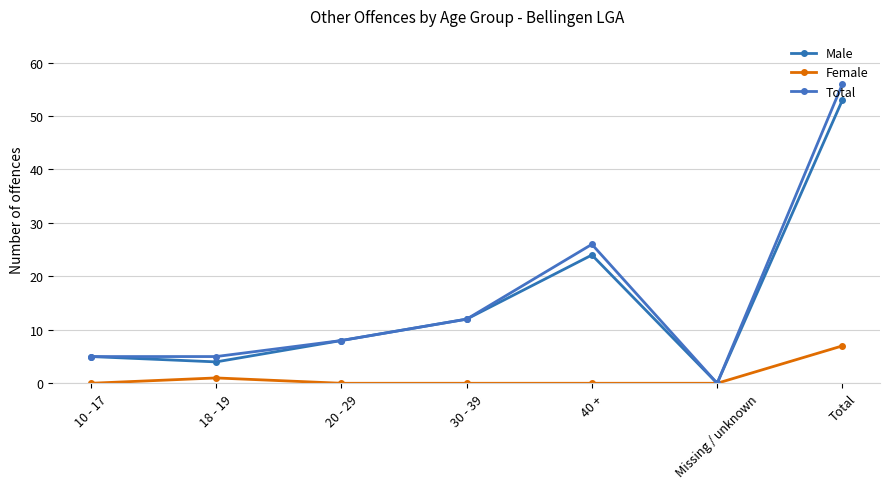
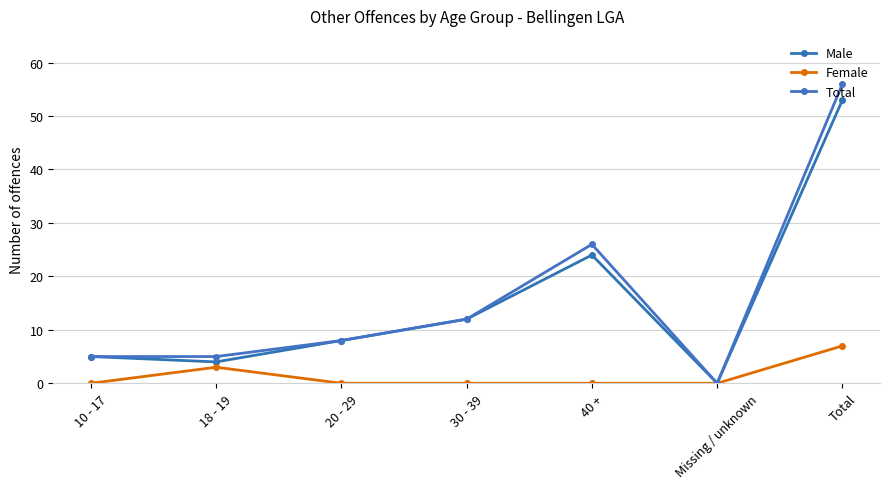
Female, 18 - 19: 1 -> 3
